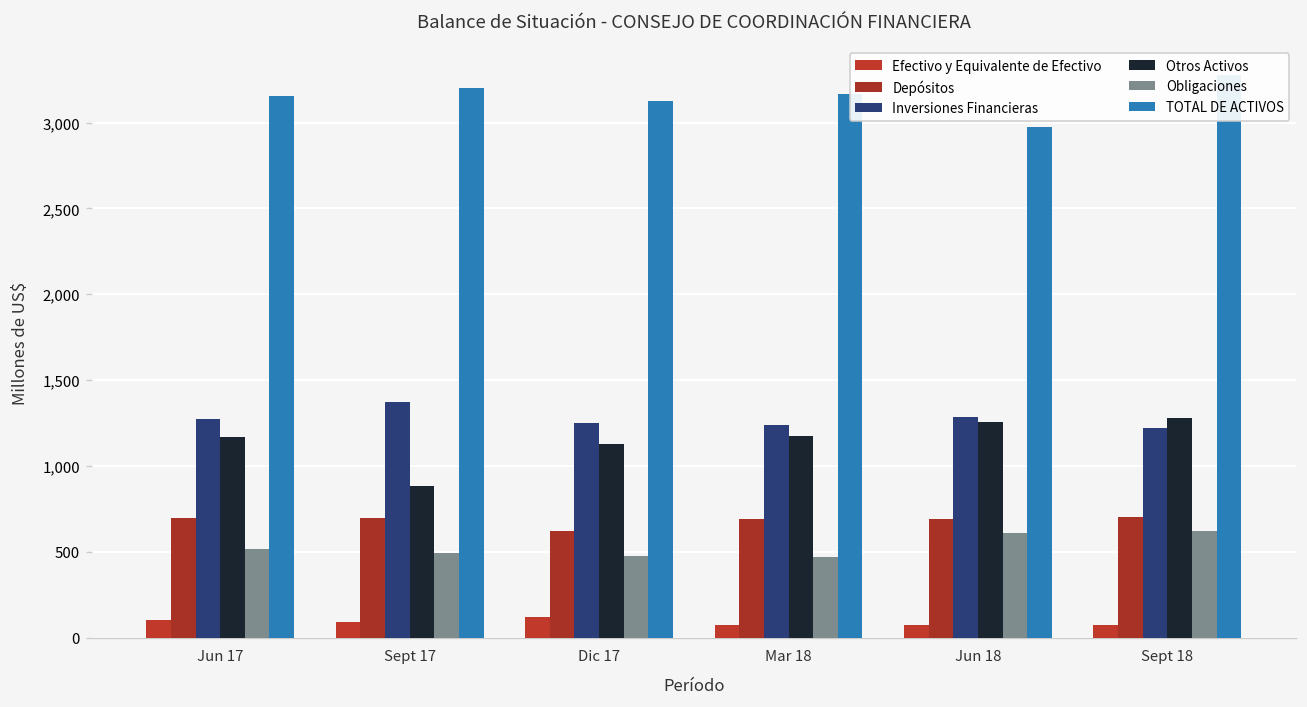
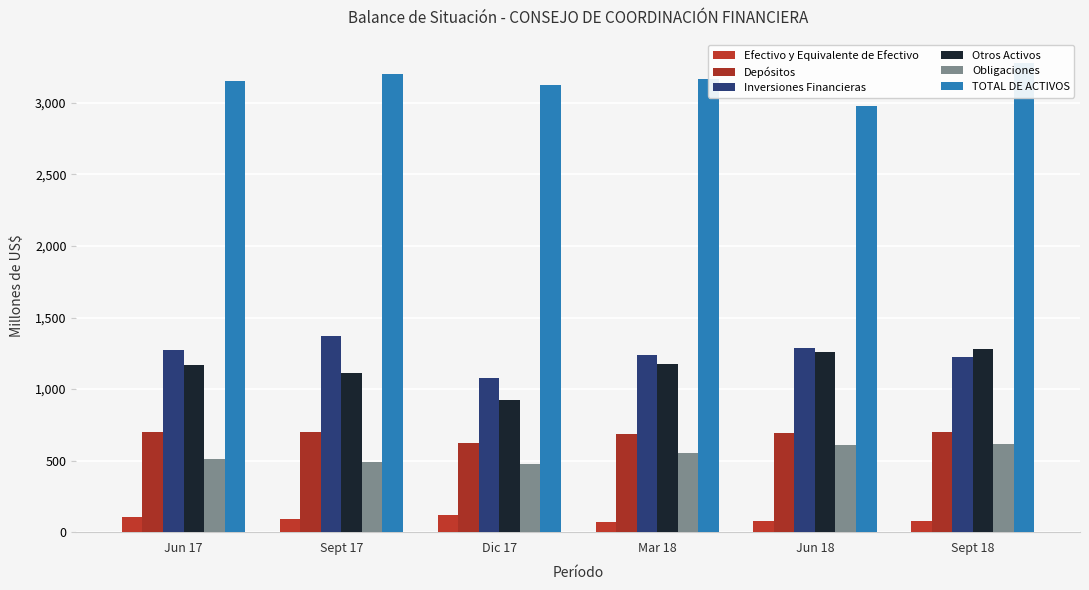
Otros Activos, Sept 17: 880 -> 1,110
Inversiones Financieras, Dic 17: 1,250 -> 1,080
Otros Activos, Dic 17: 1,130 -> 920
Obligaciones, Mar 18: 470 -> 550
